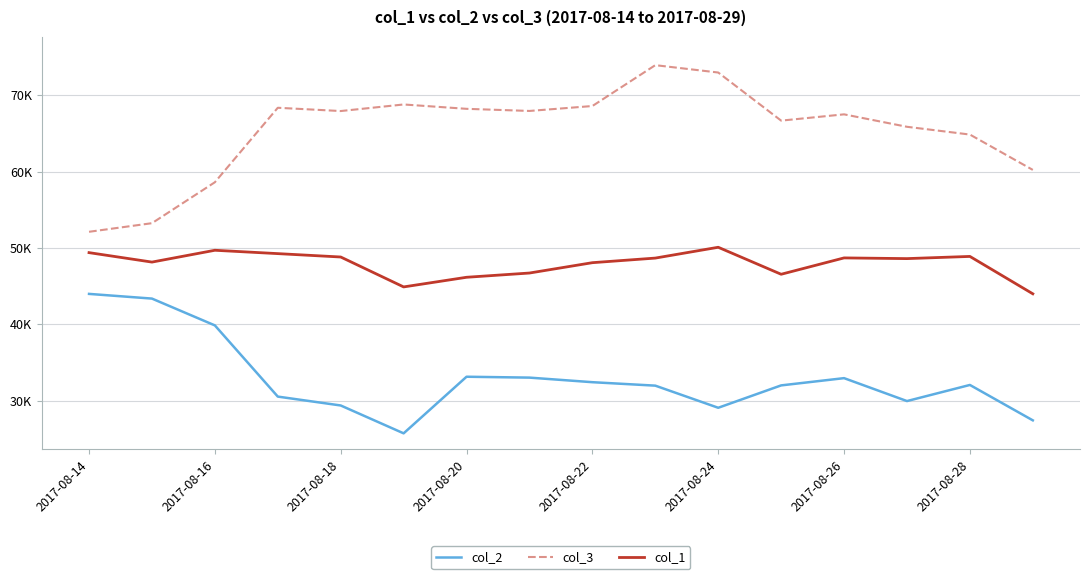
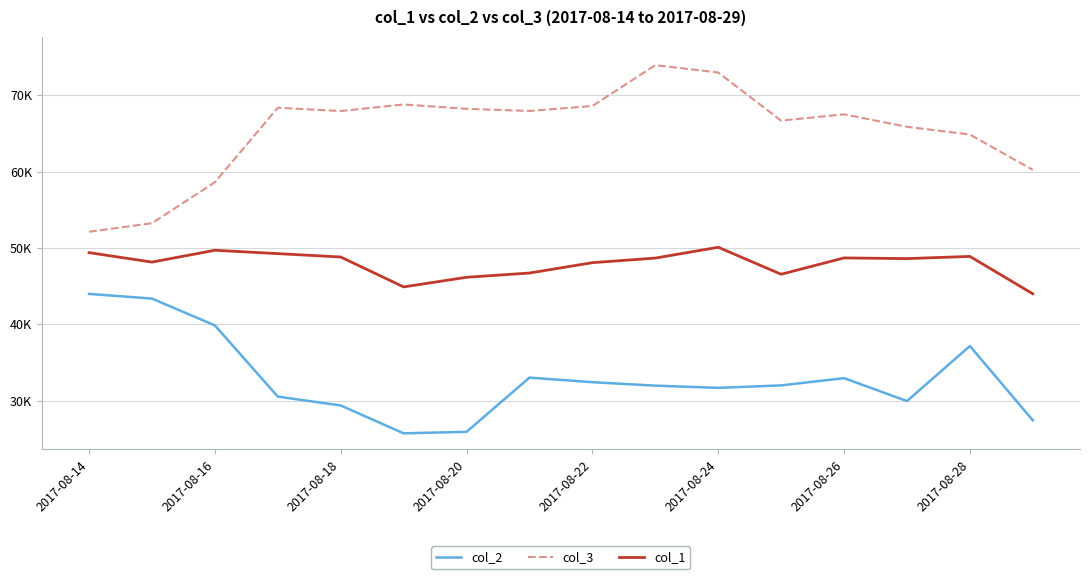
col_2, 2017-08-20: 33000 -> 26000
col_2, 2017-08-24: 29000 -> 32000
col_2, 2017-08-28: 32000 -> 37000
